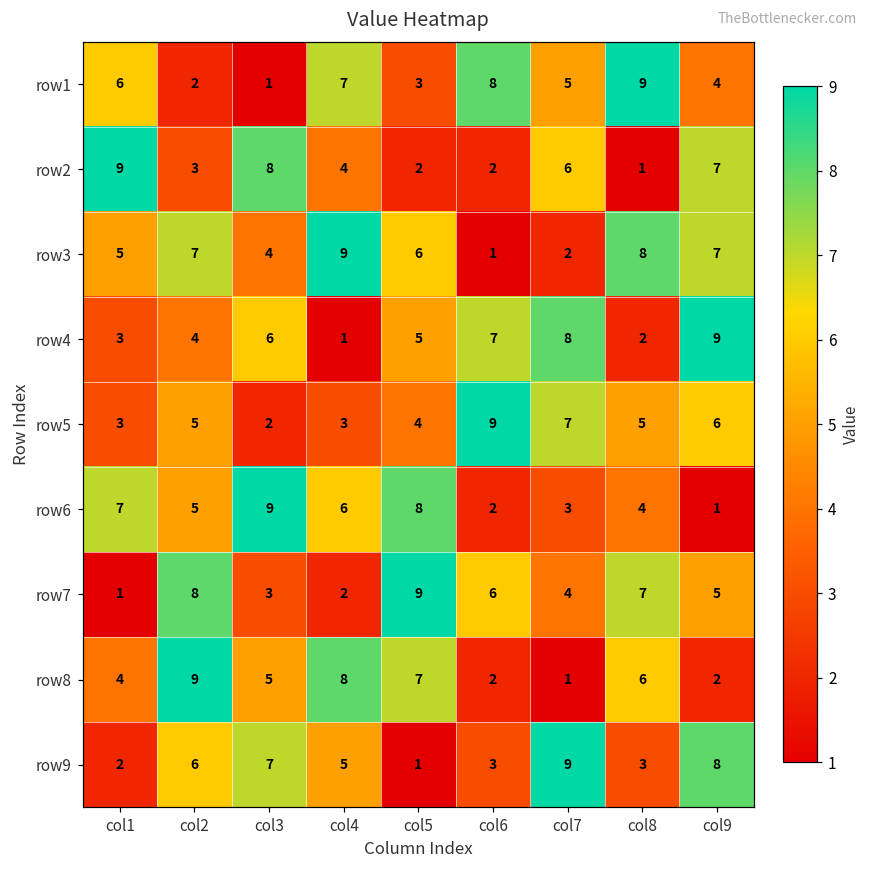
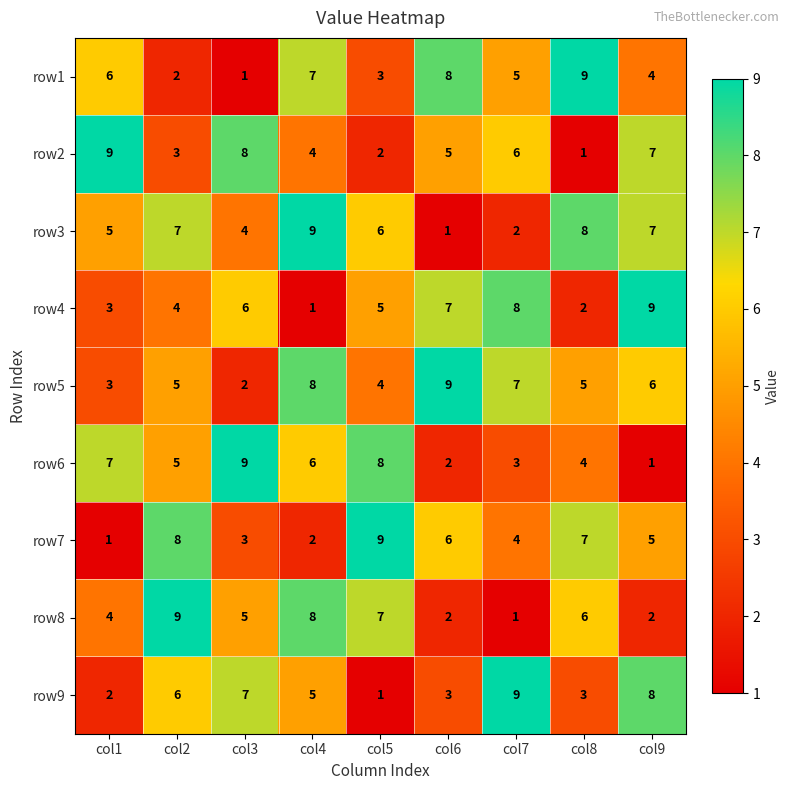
row2, col6: 2 -> 5
row5, col4: 3 -> 8
